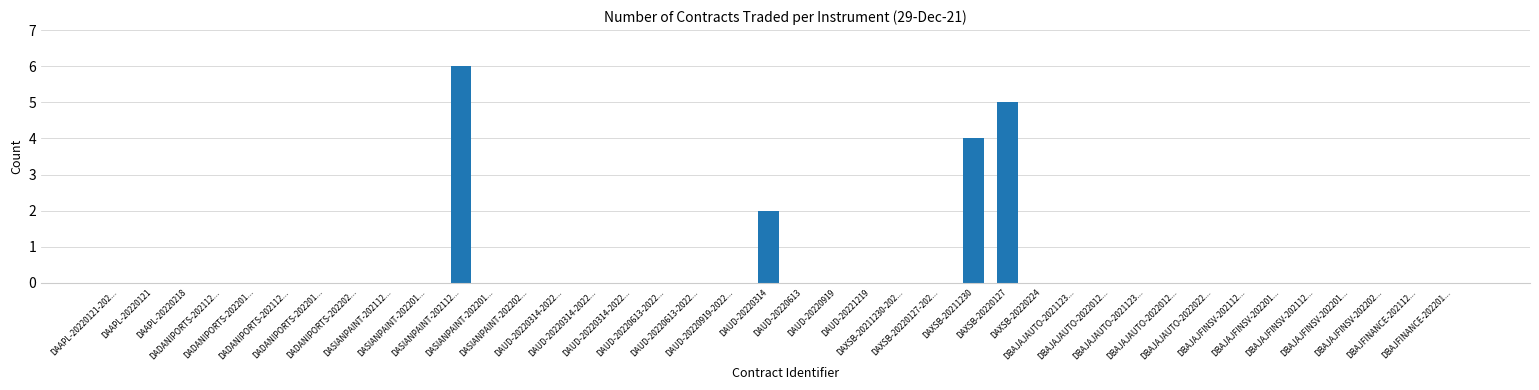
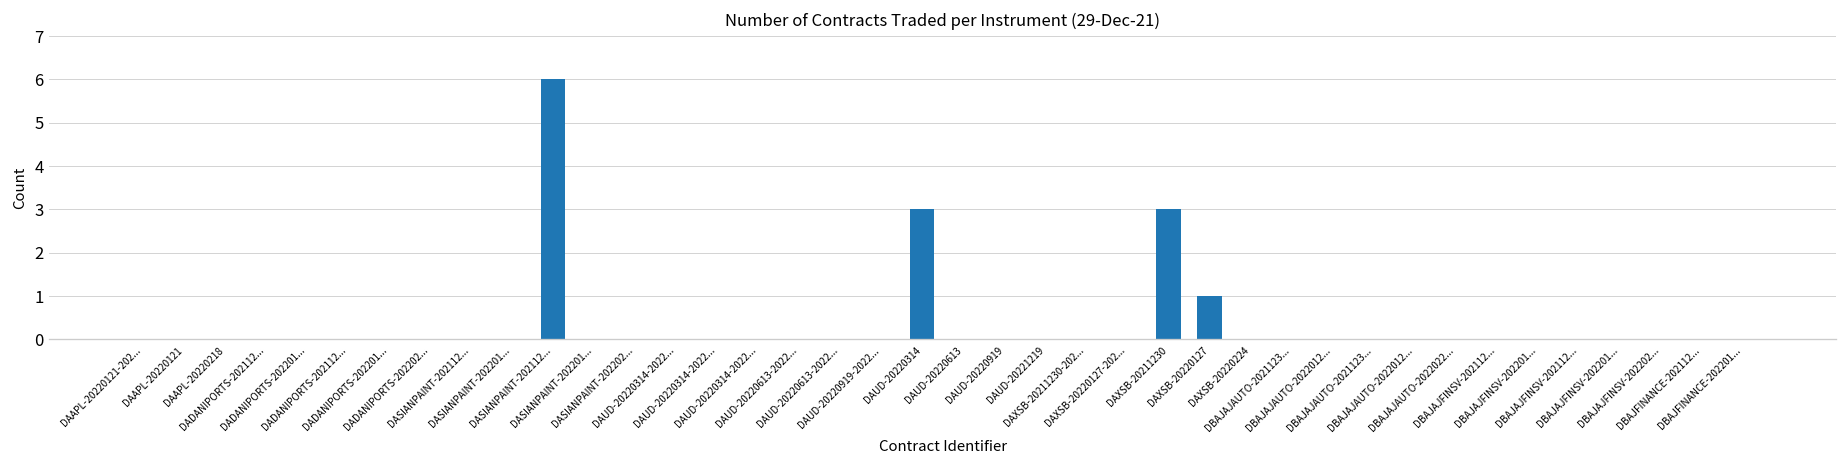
DAUD-20220314: 2 -> 3
DAXSB-20211230: 4 -> 3
DAXSB-20220127: 5 -> 1
